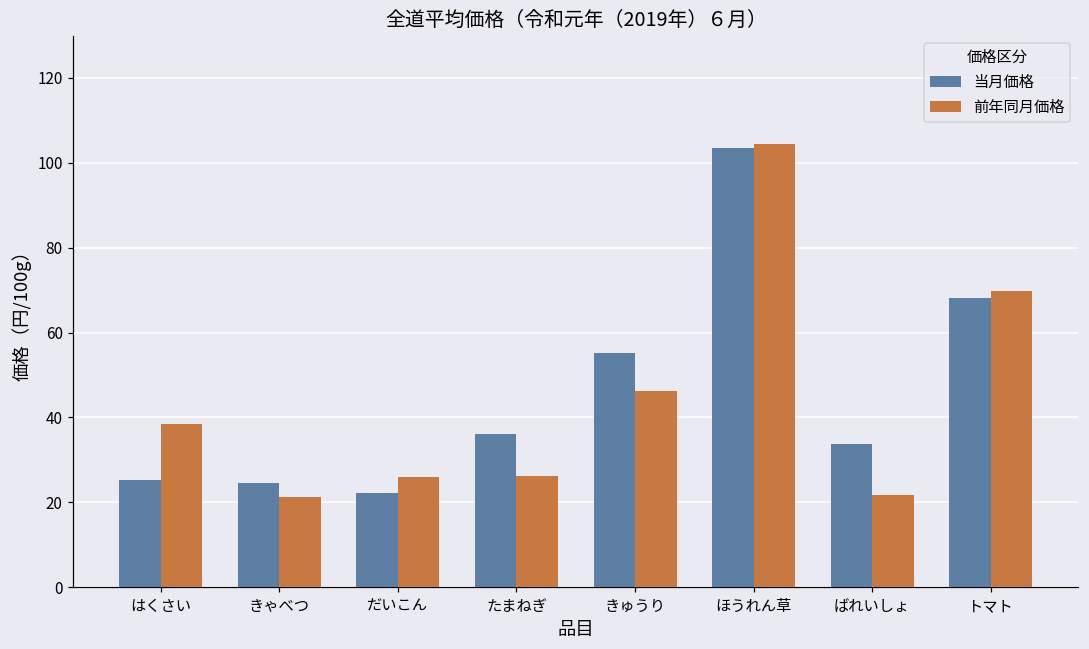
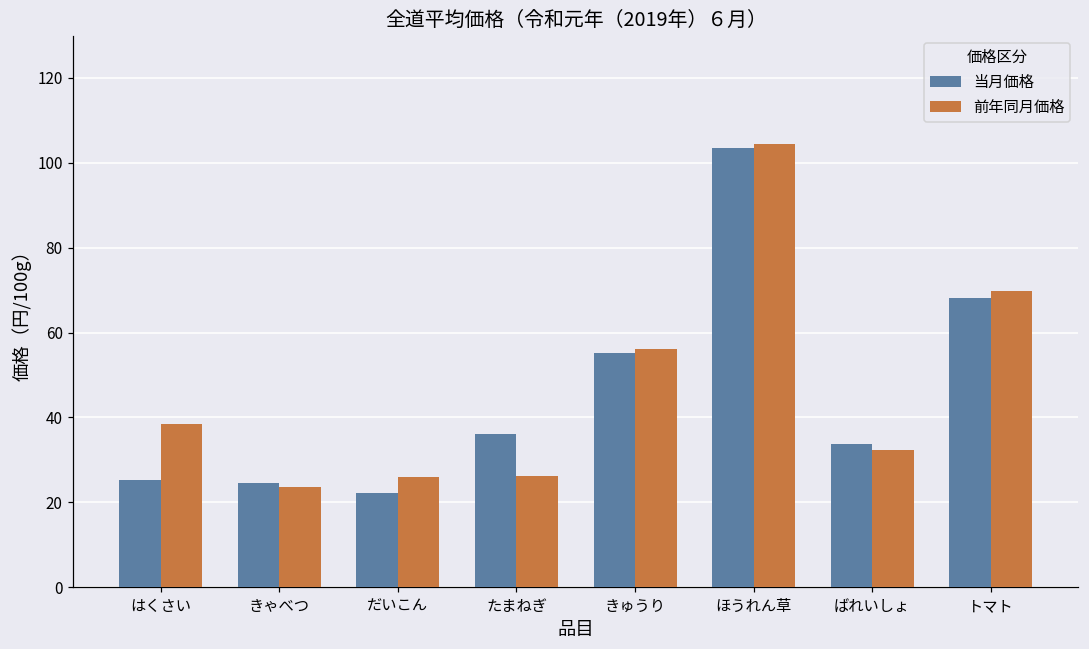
前年同月価格, きゃべつ: 21 -> 24
前年同月価格, きゅうり: 46 -> 56
前年同月価格, ばれいしょ: 22 -> 32
